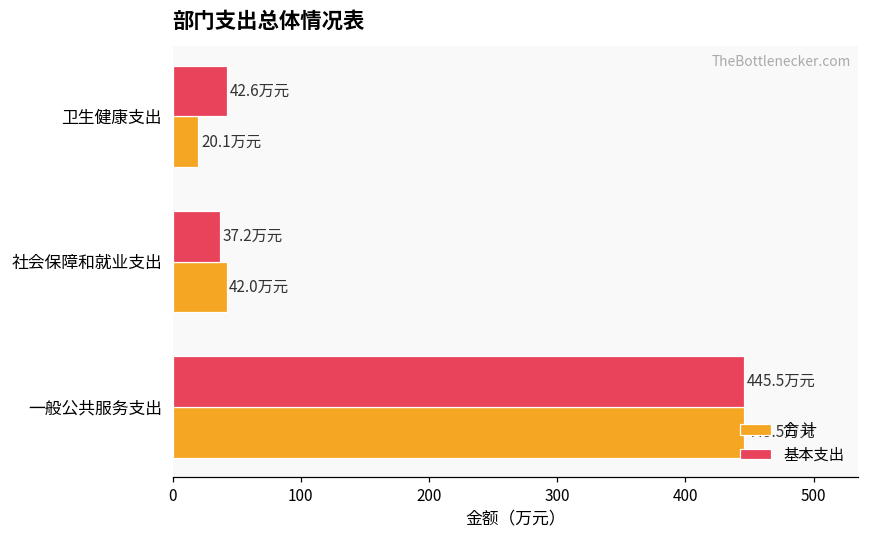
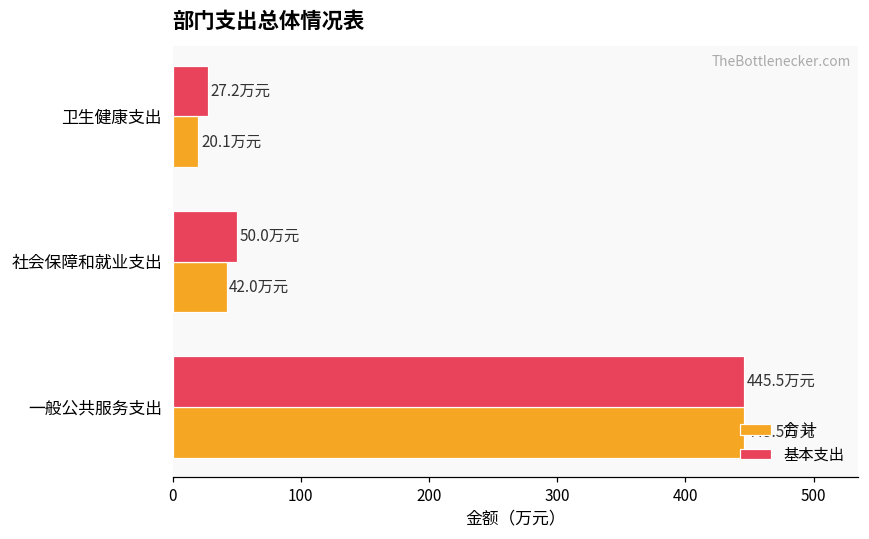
基本支出, 卫生健康支出: 42.6 -> 27.2
基本支出, 社会保障和就业支出: 37.2 -> 50.0
